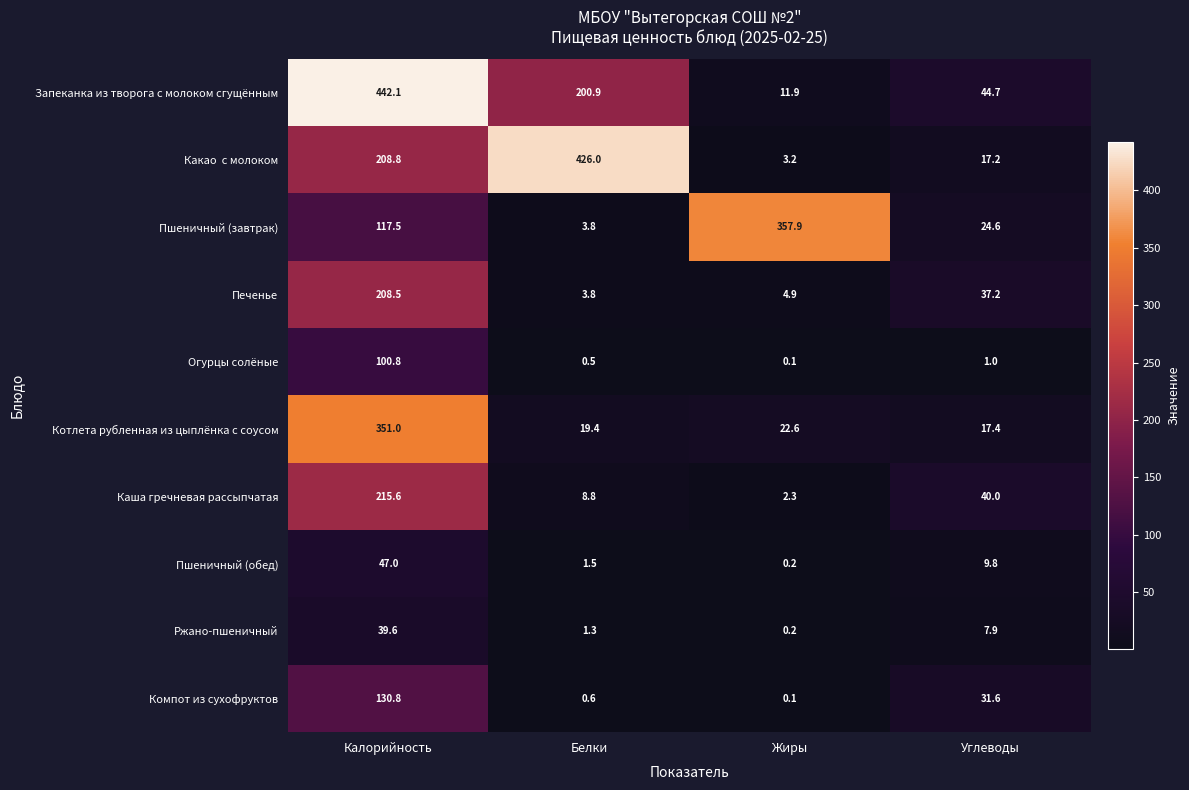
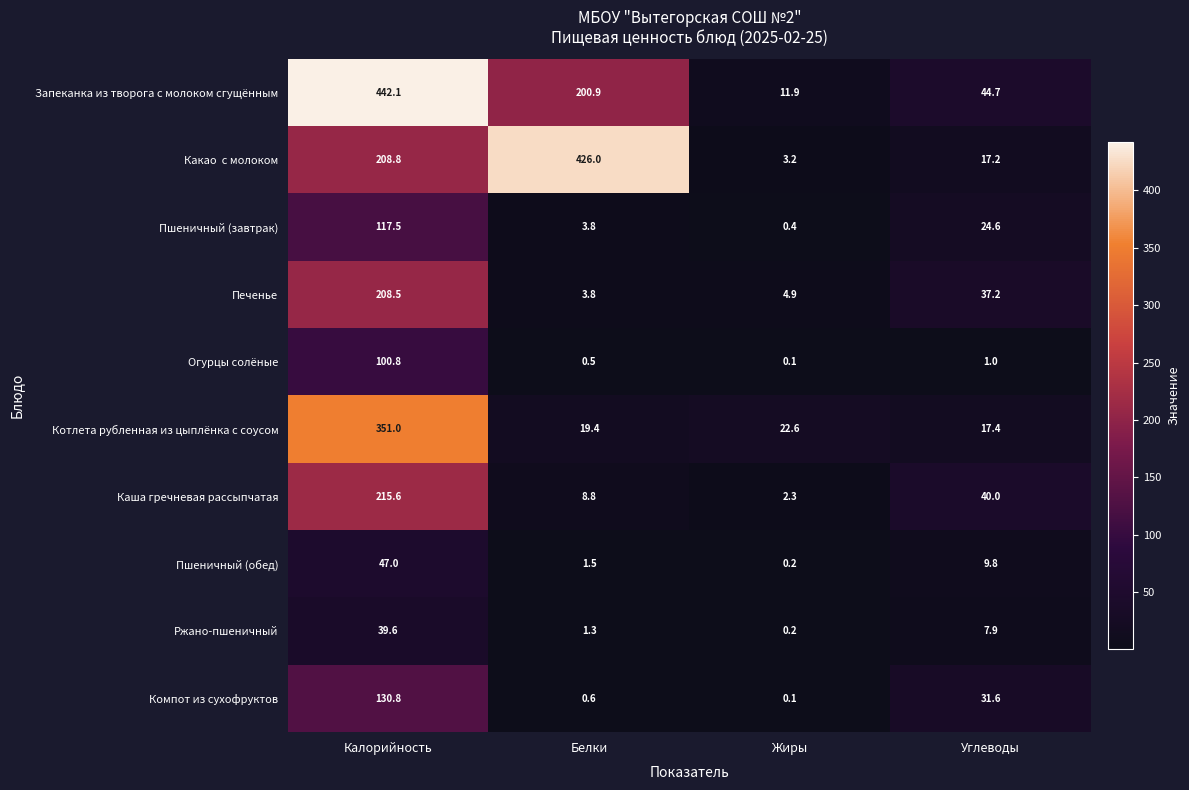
Пшеничный (завтрак), Жиры: 357.9 -> 0.4
